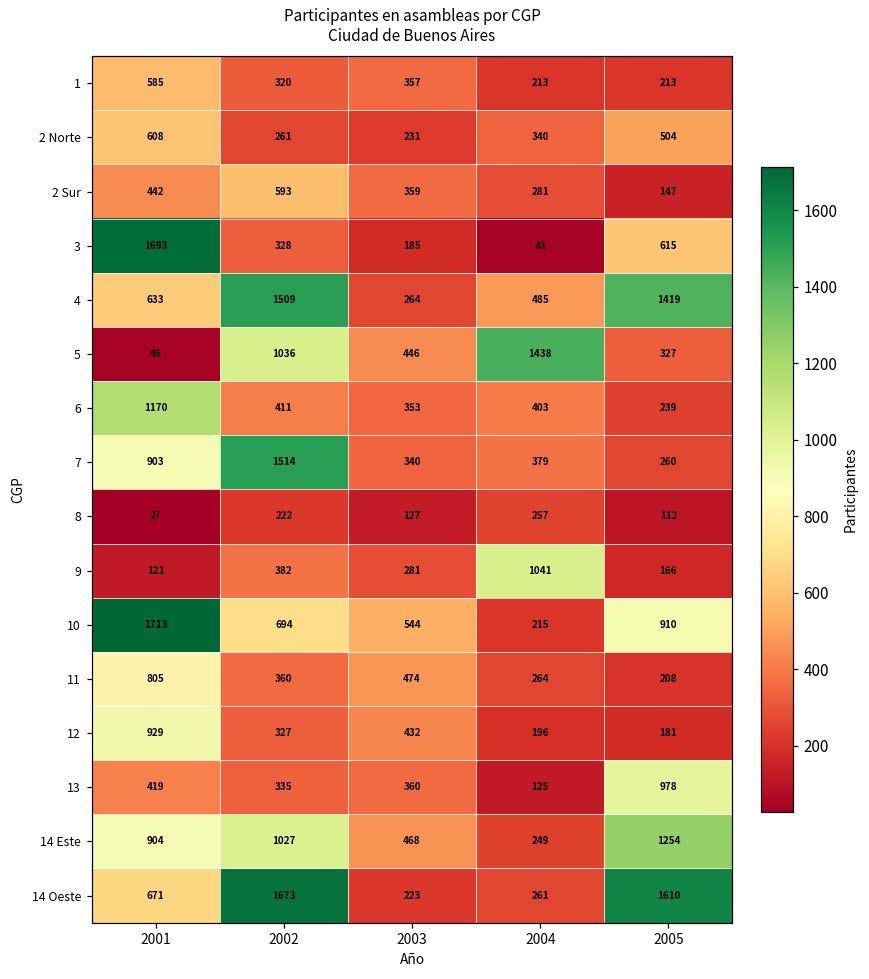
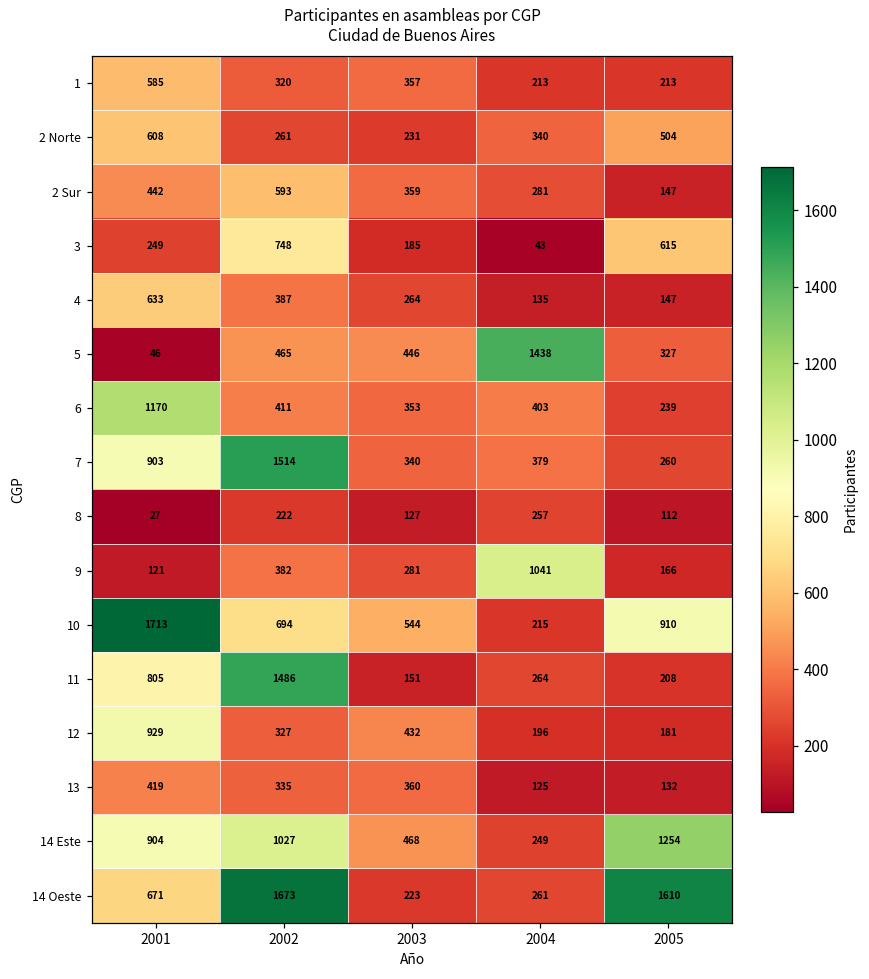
3, 2001: 1693 -> 249
3, 2002: 328 -> 748
4, 2002: 1509 -> 387
4, 2004: 485 -> 135
4, 2005: 1419 -> 147
5, 2002: 1036 -> 465
11, 2002: 360 -> 1486
11, 2003: 474 -> 151
13, 2005: 978 -> 132
